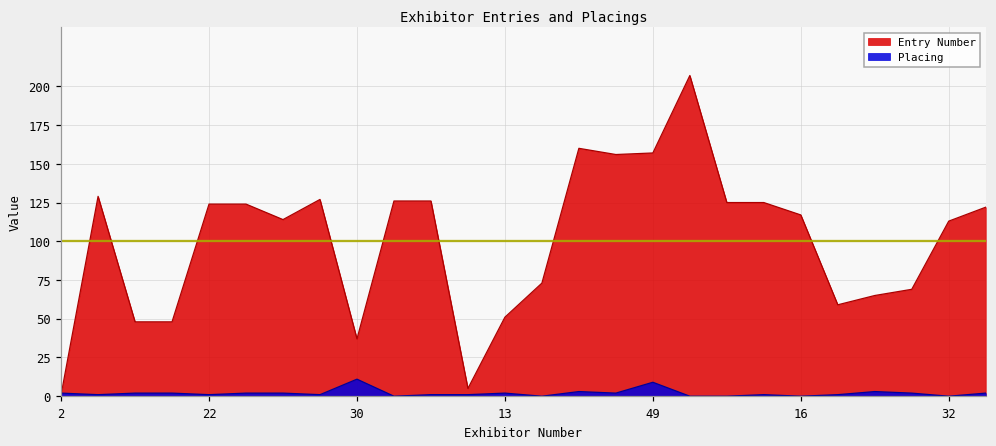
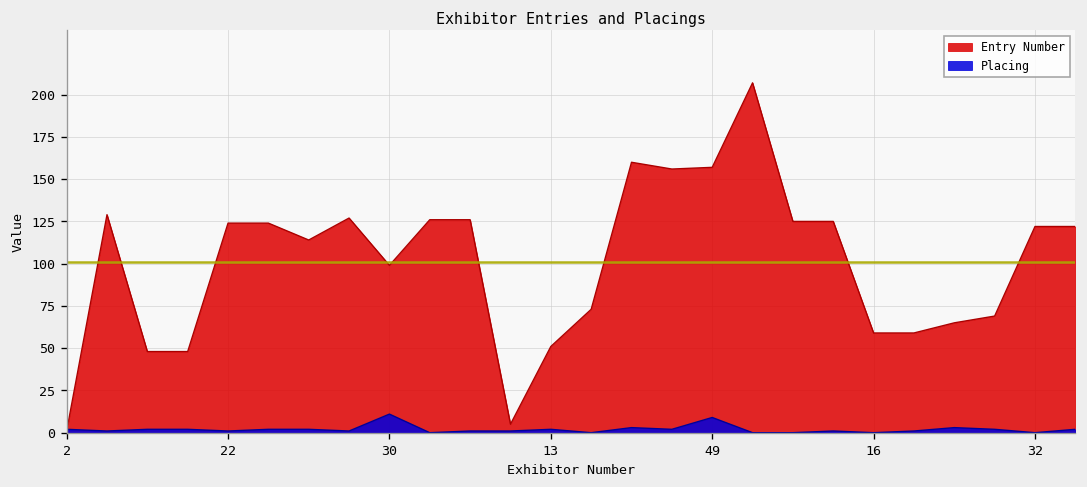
Entry Number, 30: 37 -> 99
Entry Number, 16: 117 -> 59
Entry Number, 32: 113 -> 122
